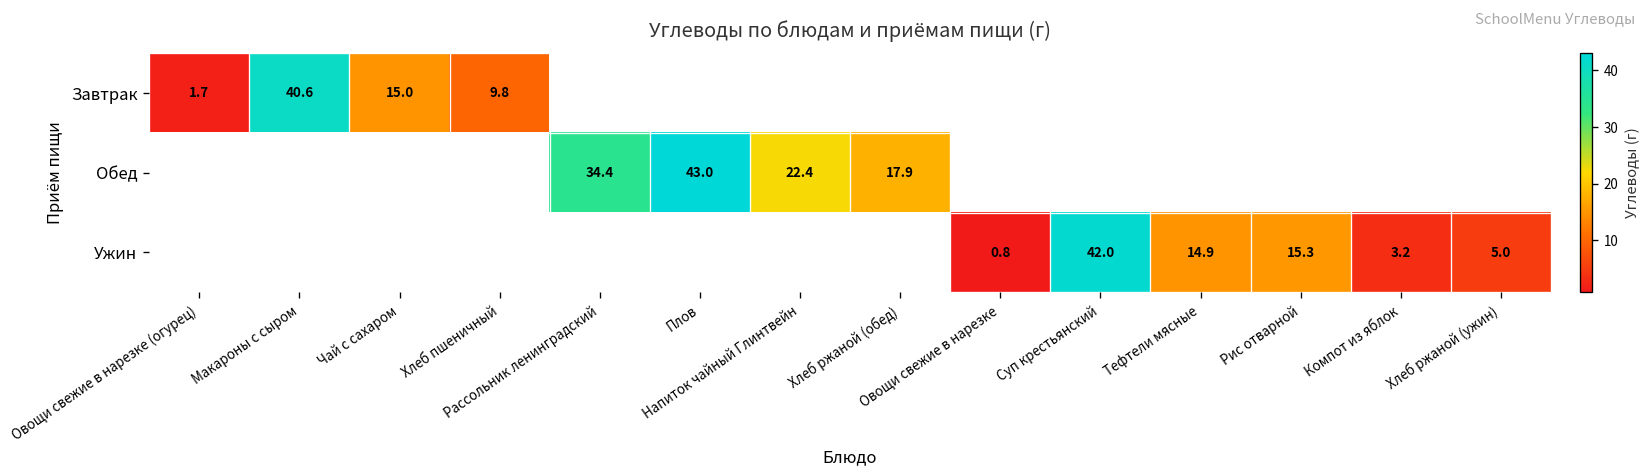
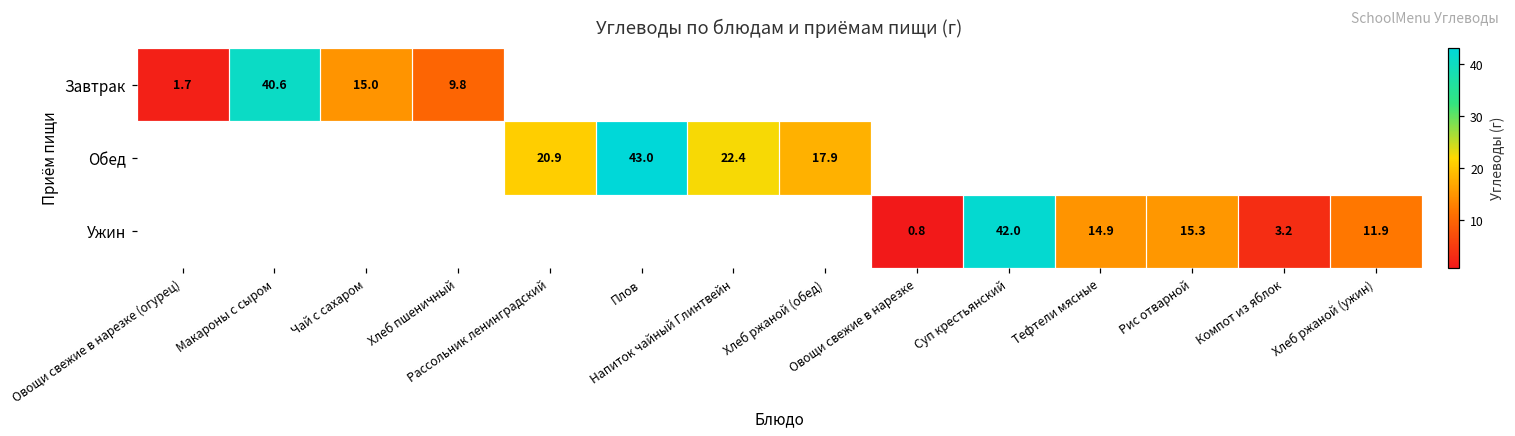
Обед, Рассольник ленинградский: 34.4 -> 20.9
Ужин, Хлеб ржаной (ужин): 5.0 -> 11.9
